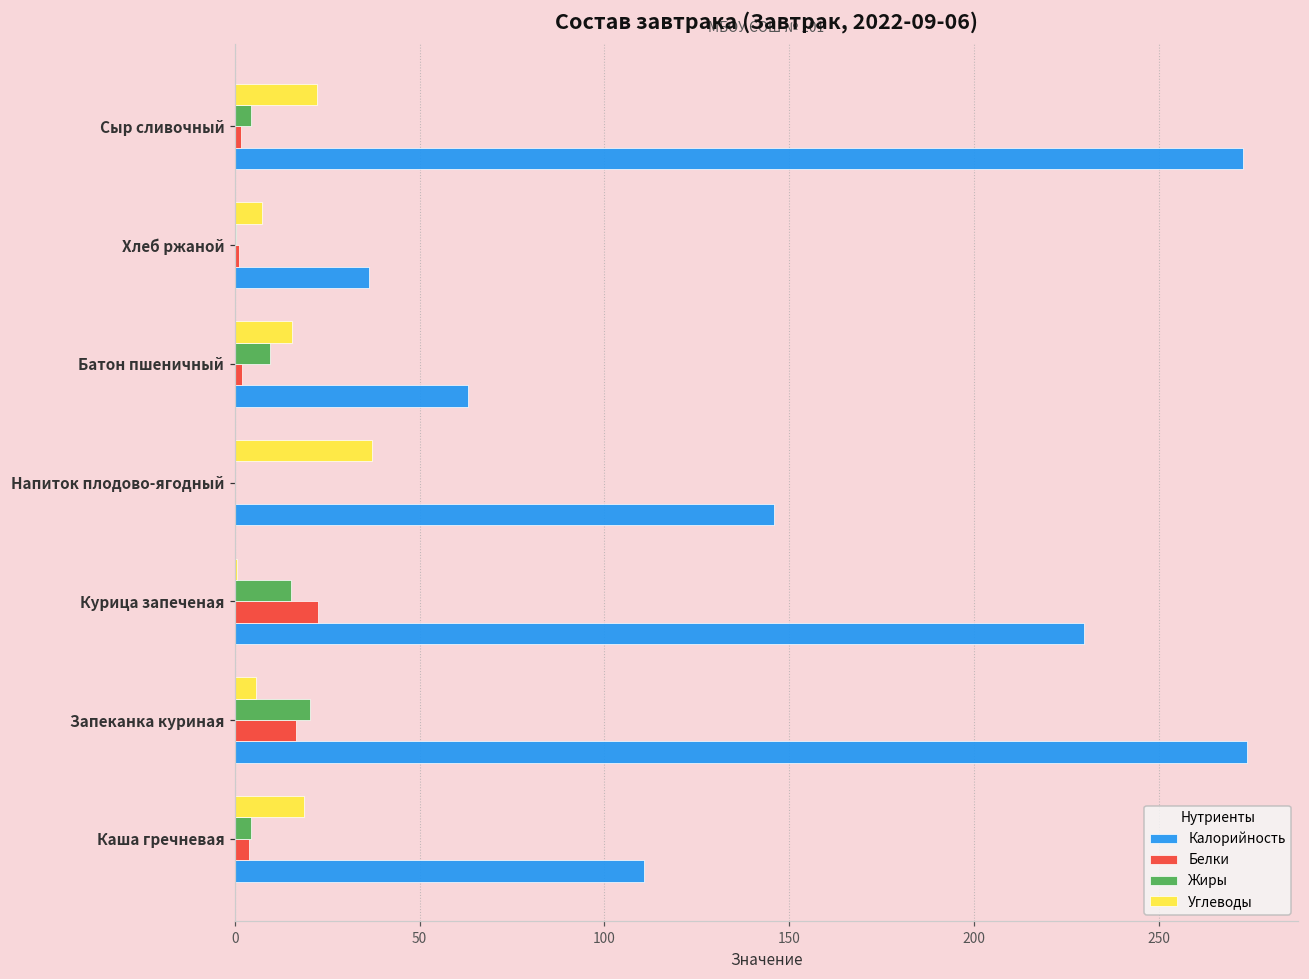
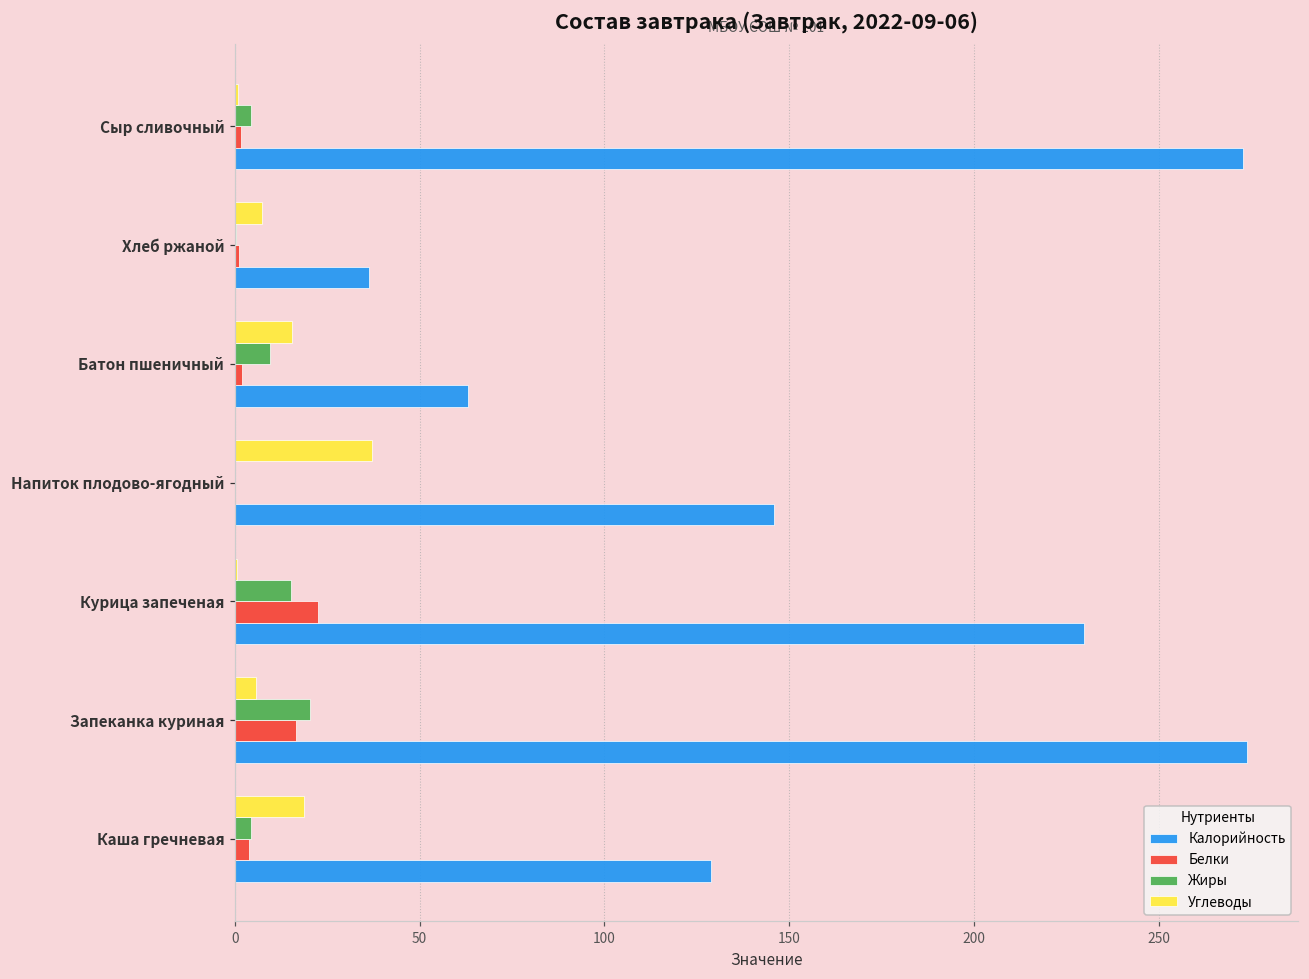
Углеводы, Сыр сливочный: 22 -> 1
Калорийность, Каша гречневая: 111 -> 129
